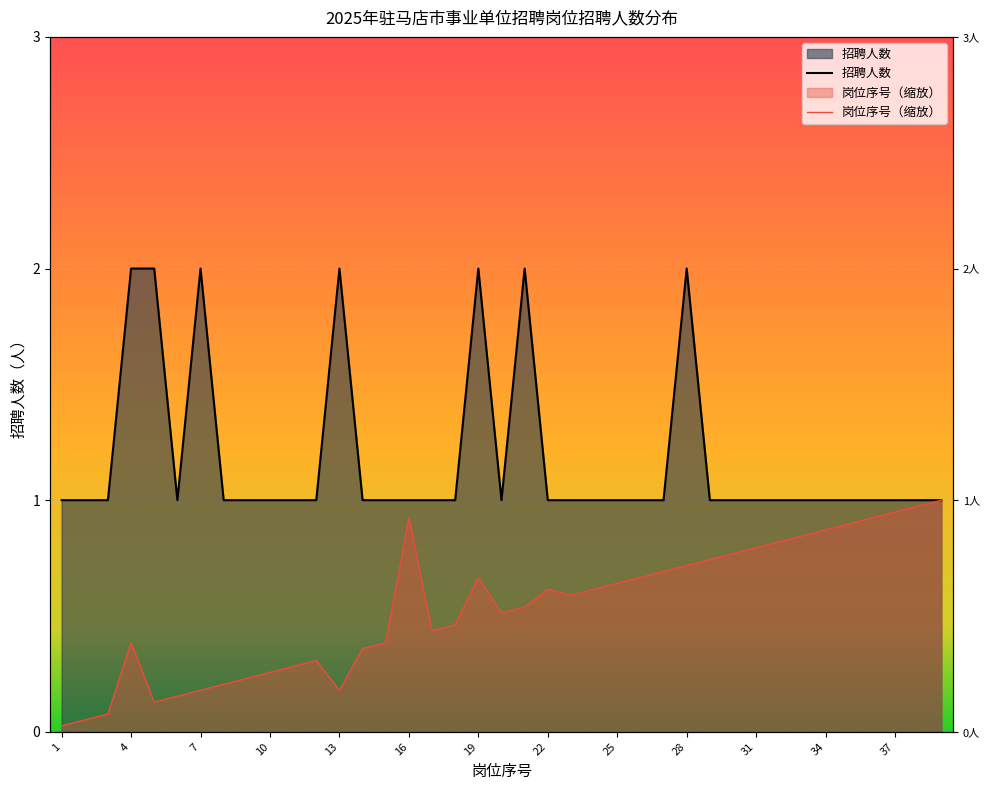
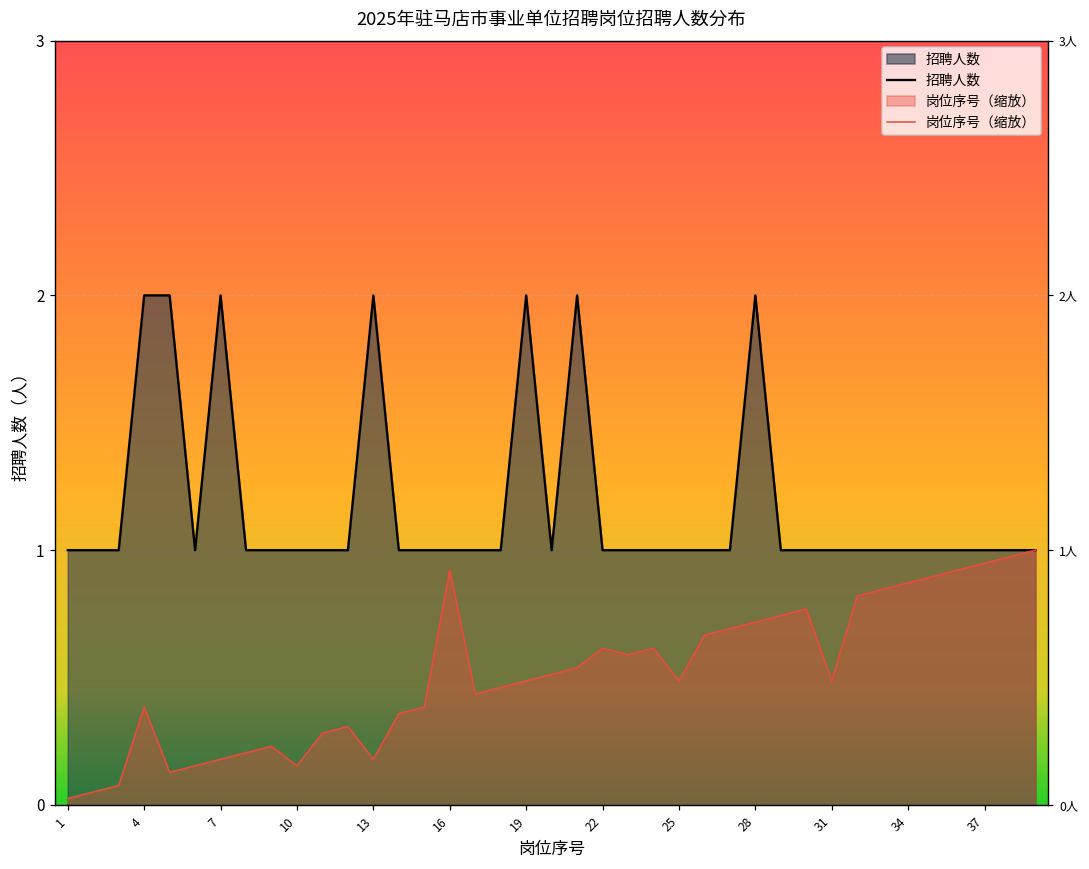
岗位序号（缩放）, 10: 0.26 -> 0.15
岗位序号（缩放）, 19: 0.67 -> 0.49
岗位序号（缩放）, 25: 0.64 -> 0.49
岗位序号（缩放）, 31: 0.79 -> 0.49
